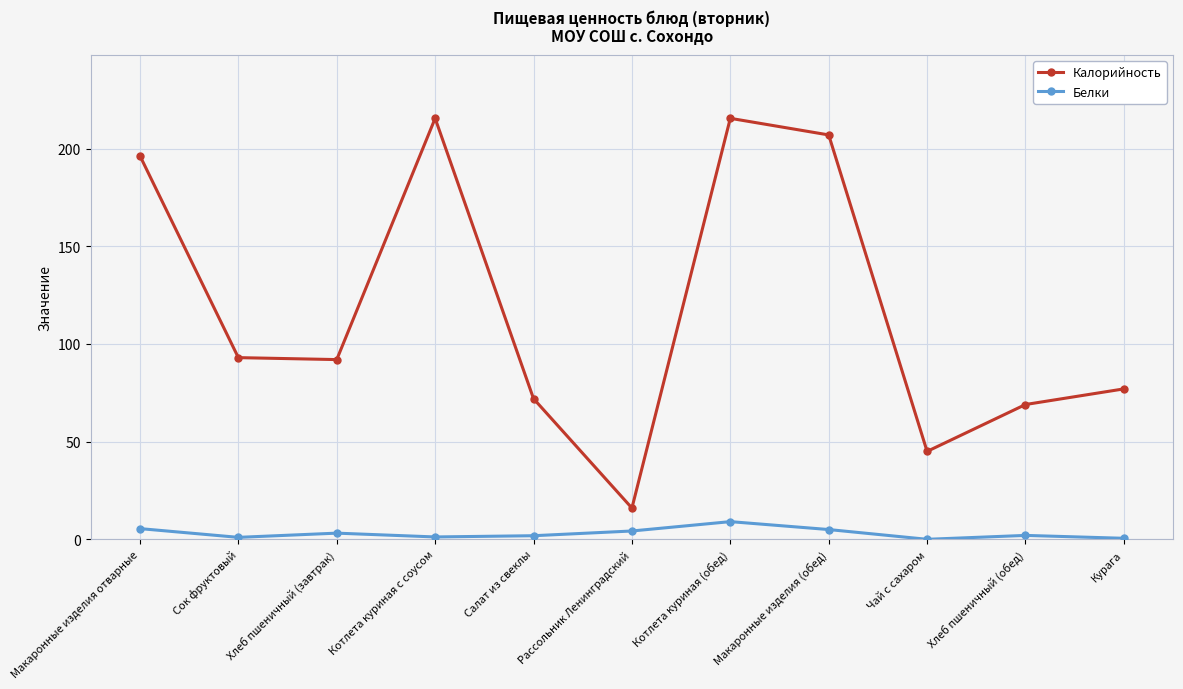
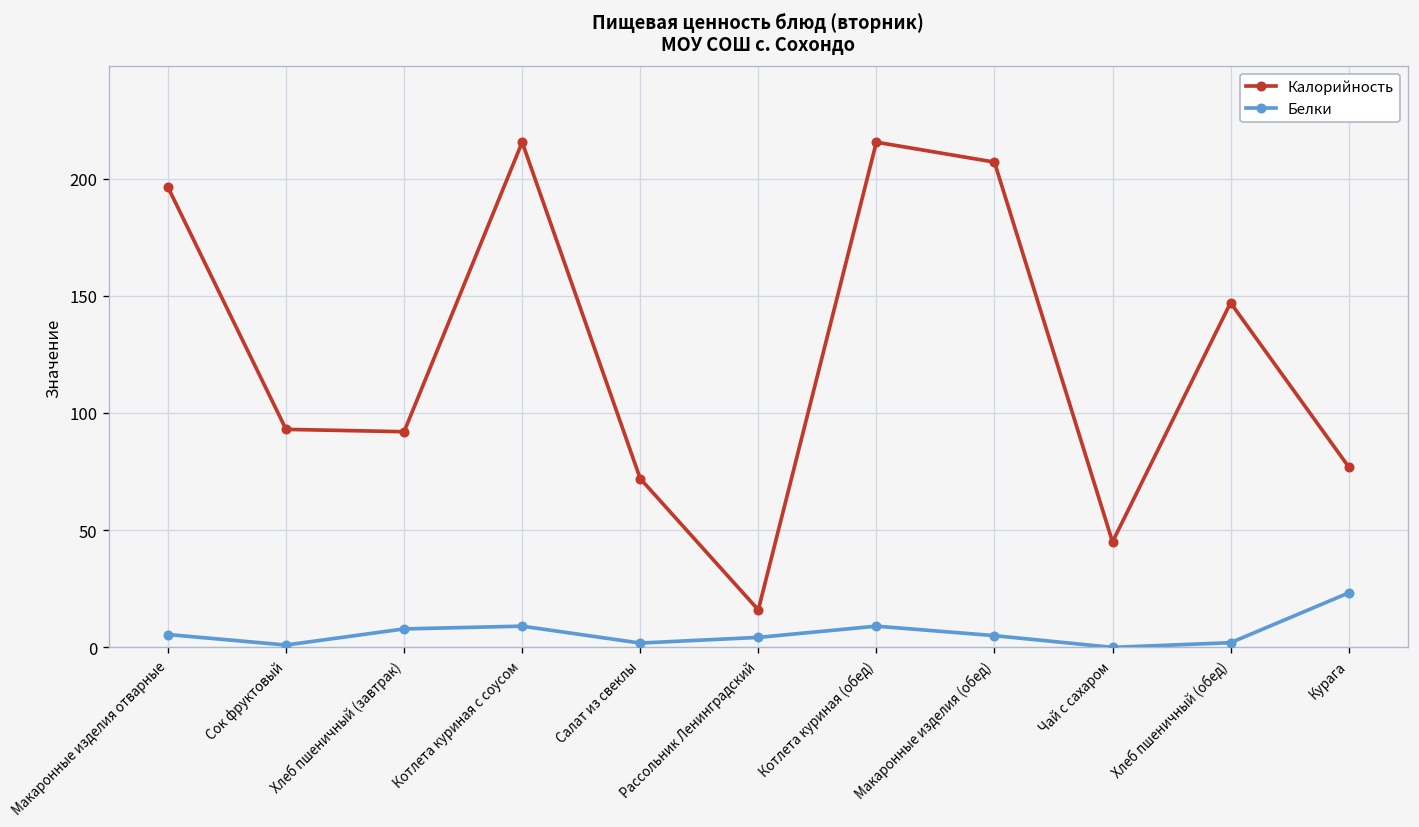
Белки, Хлеб пшеничный (завтрак): 3 -> 8
Белки, Котлета куриная с соусом: 1 -> 9
Калорийность, Хлеб пшеничный (обед): 69 -> 147
Белки, Курага: 1 -> 23
